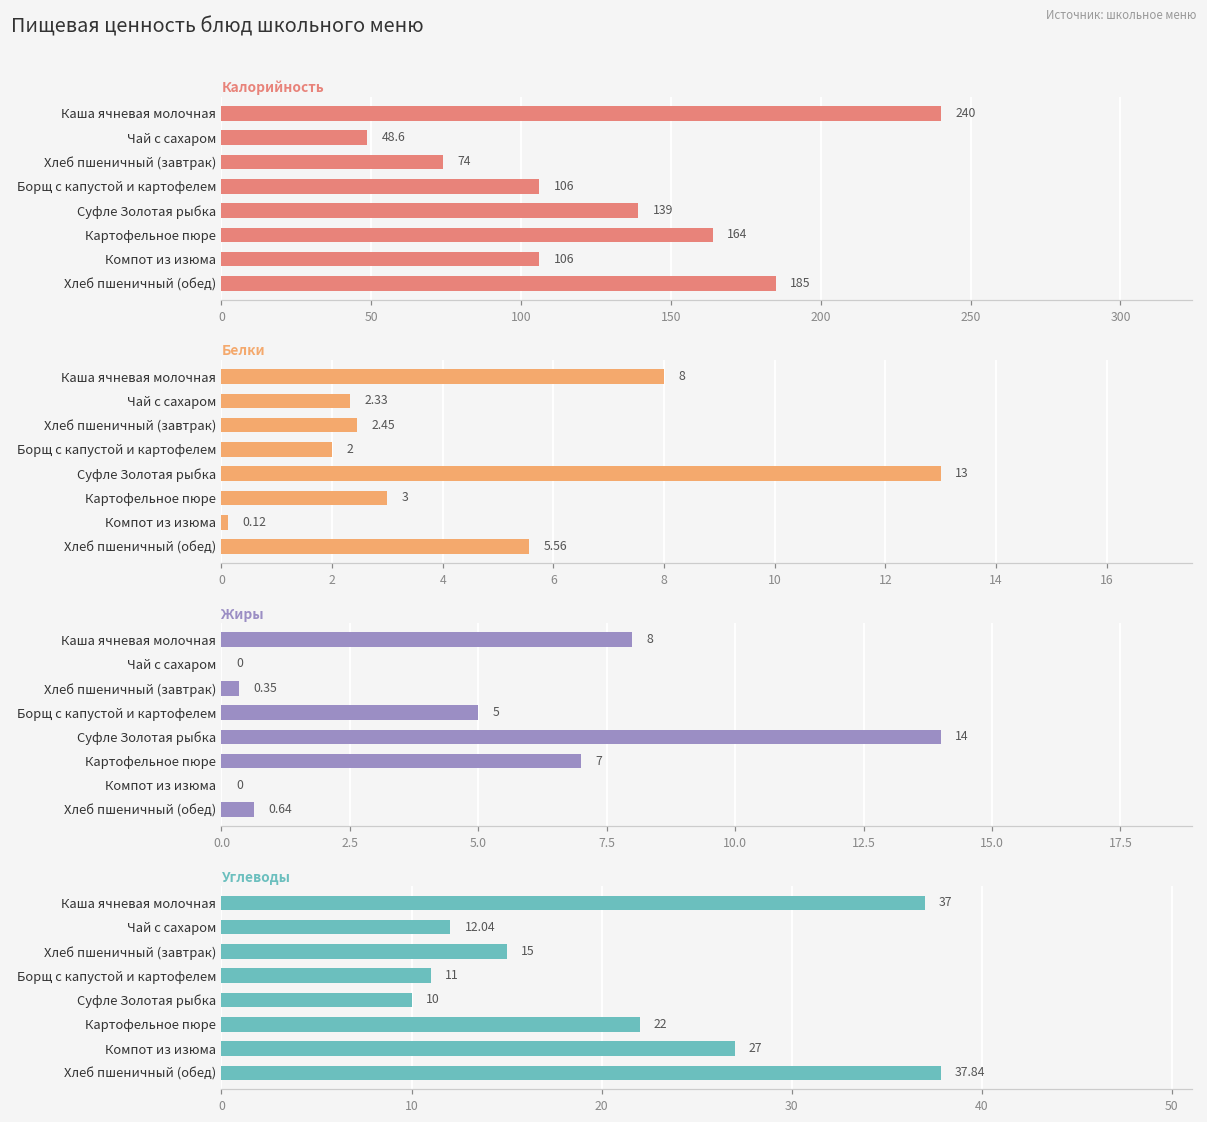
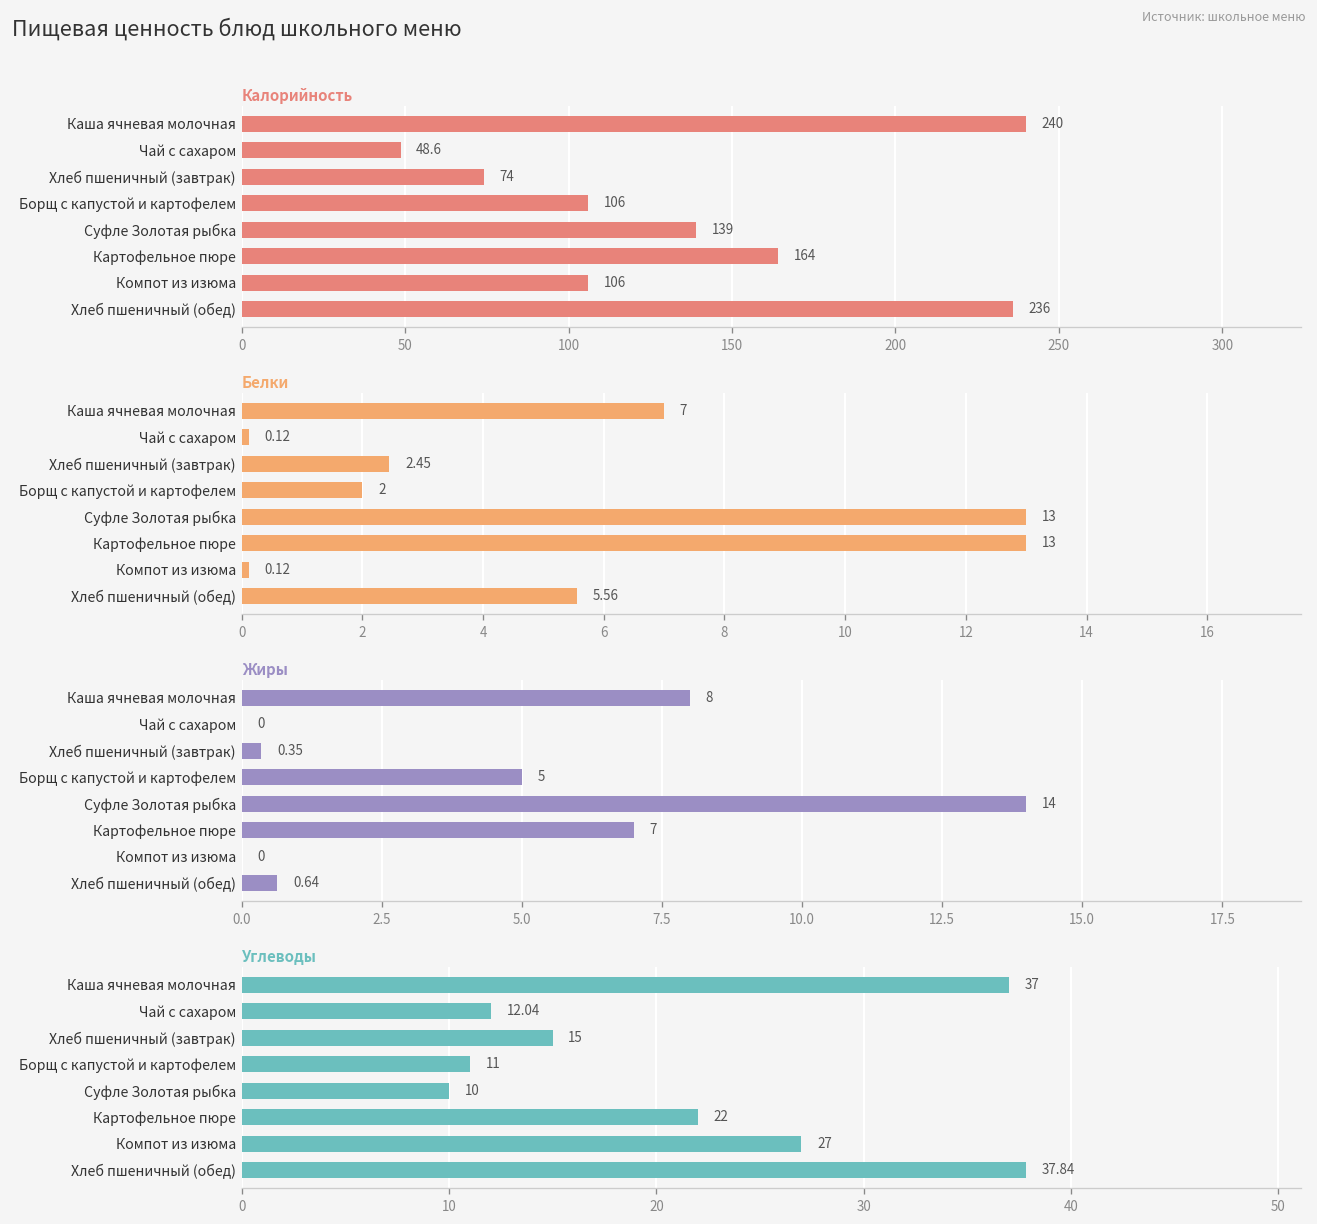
Калорийность, Хлеб пшеничный (обед): 185 -> 236
Белки, Каша ячневая молочная: 8 -> 7
Белки, Чай с сахаром: 2.33 -> 0.12
Белки, Картофельное пюре: 3 -> 13
